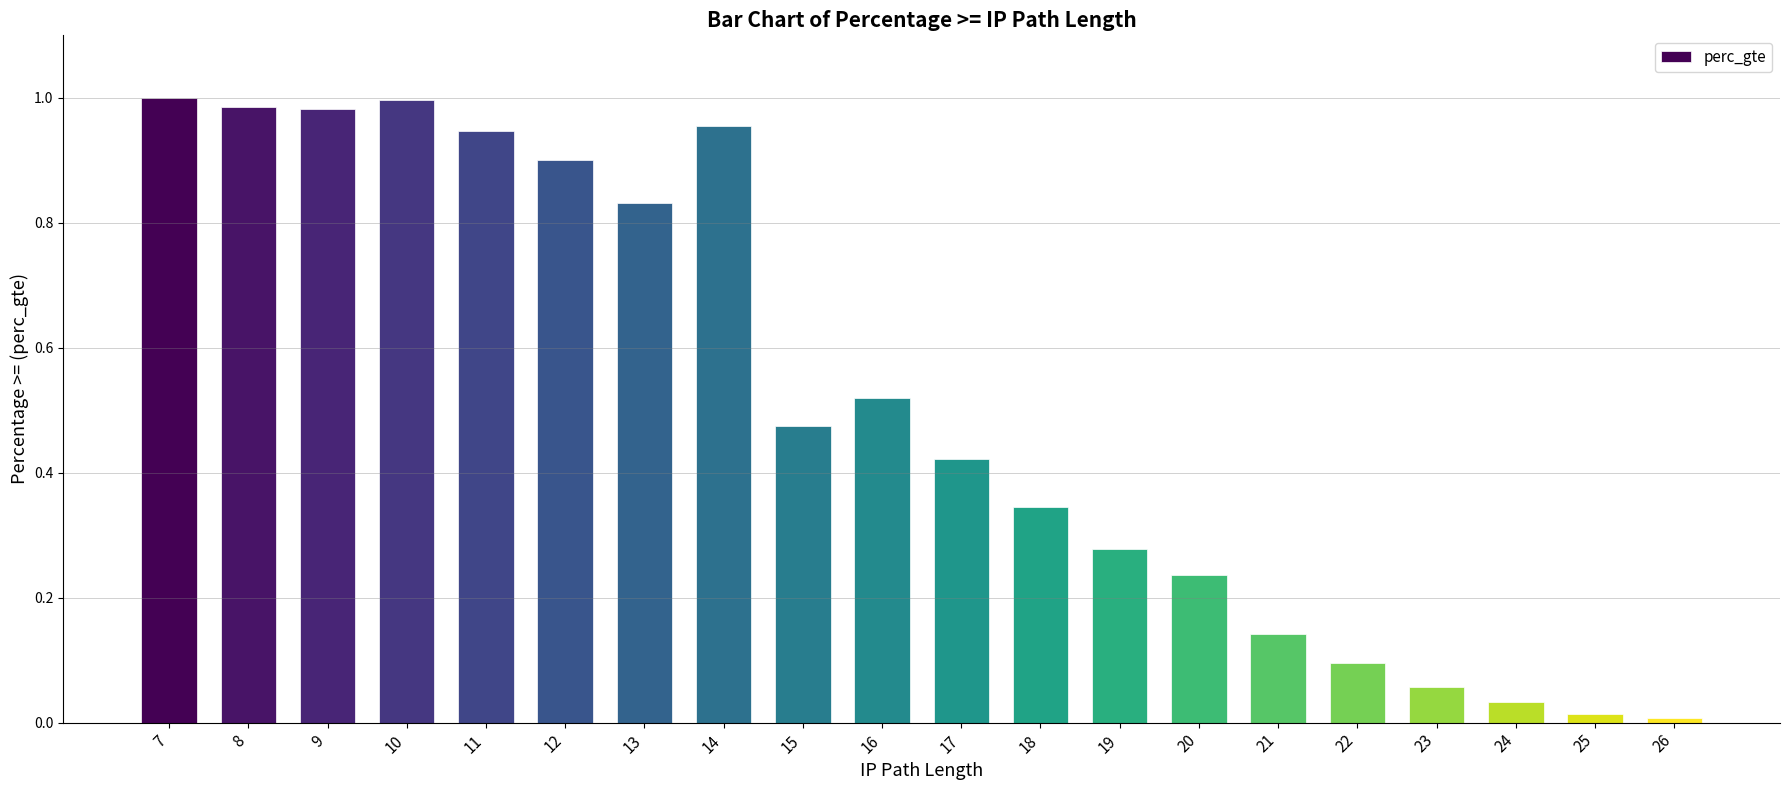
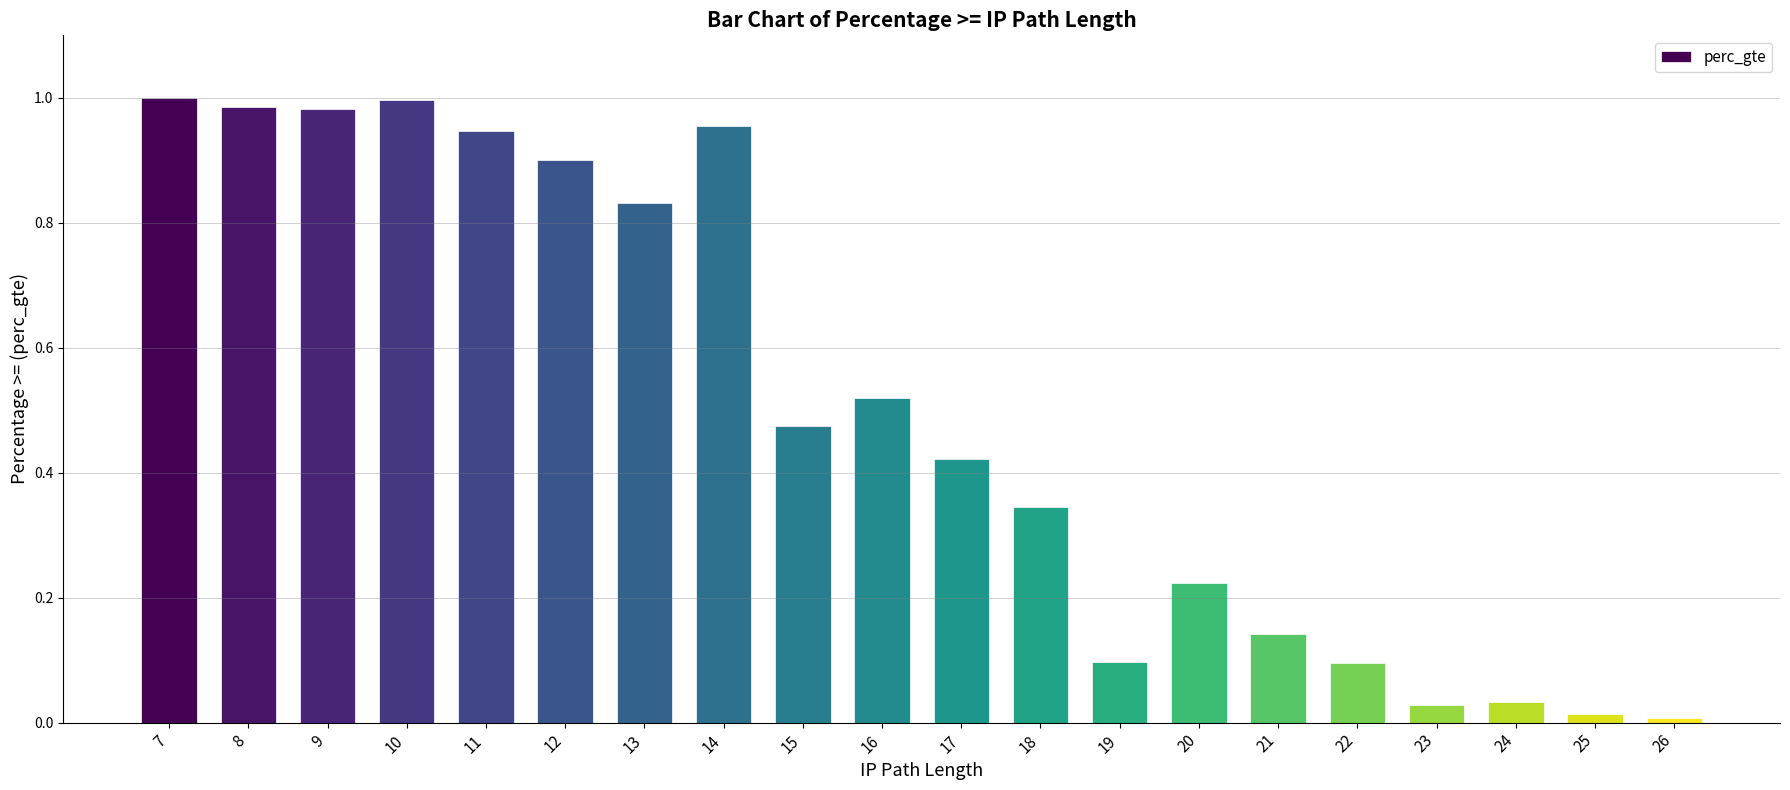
19: 0.28 -> 0.10
20: 0.24 -> 0.22
23: 0.06 -> 0.03
